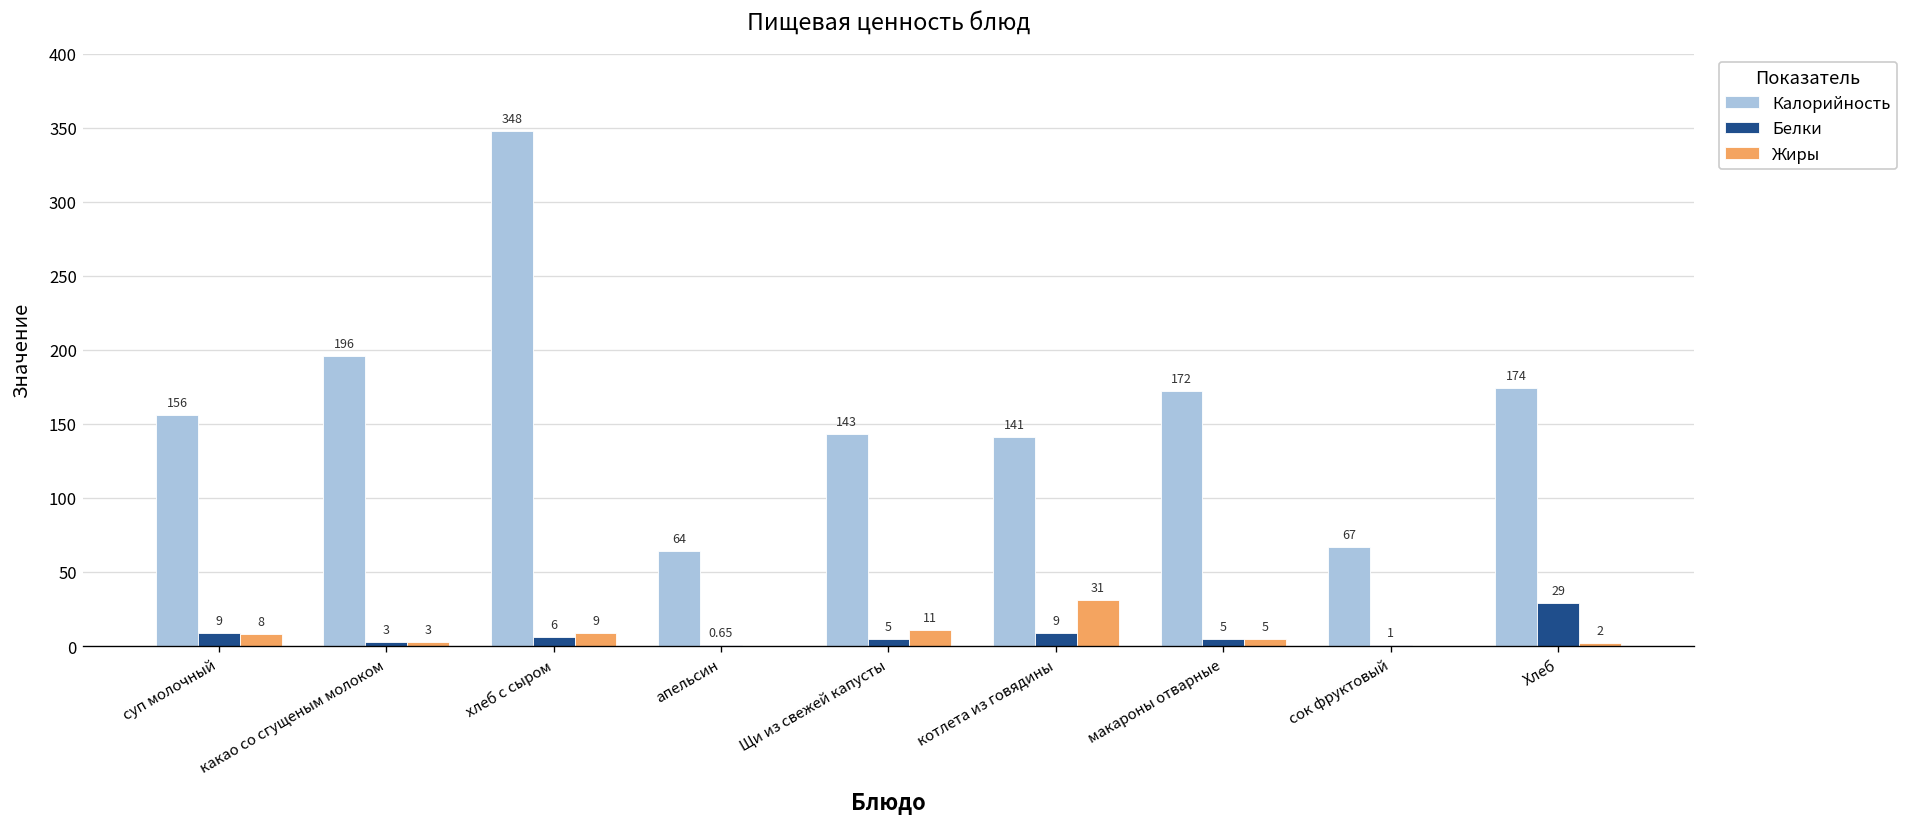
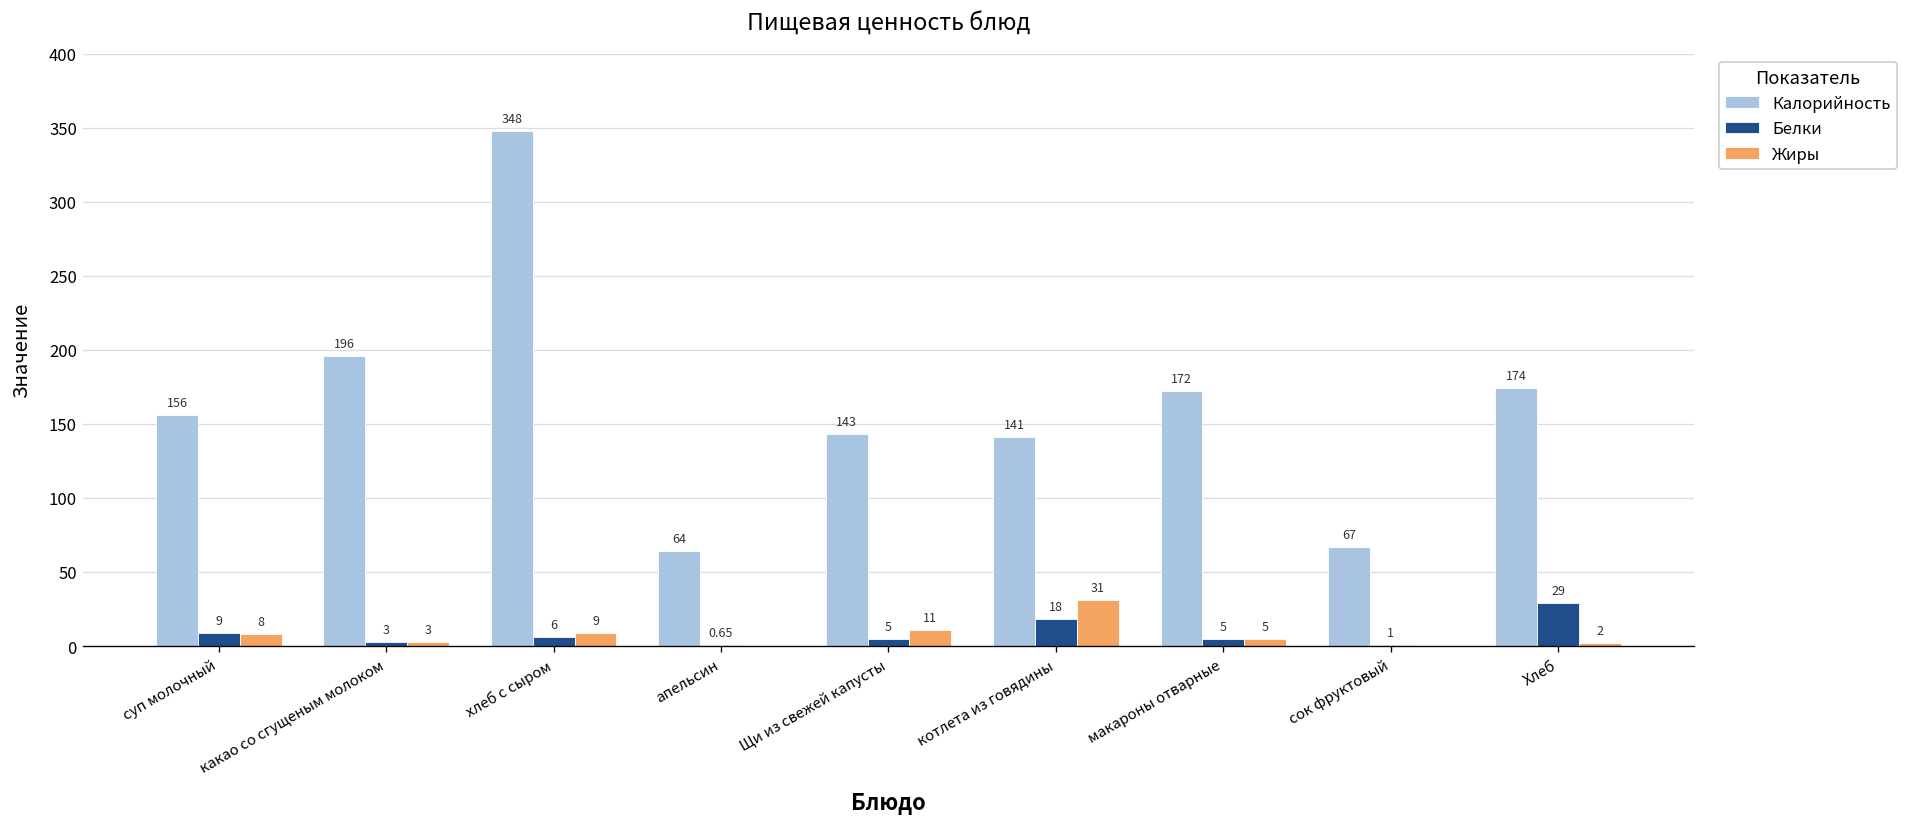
Белки, котлета из говядины: 9 -> 18
